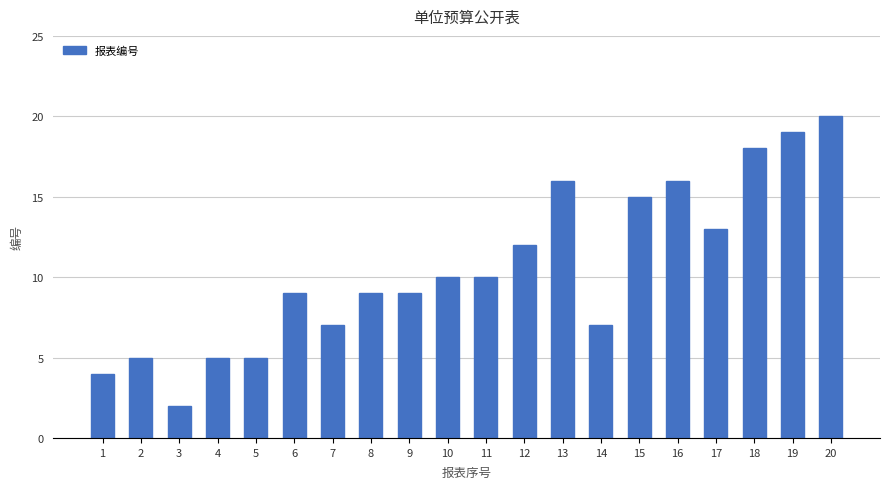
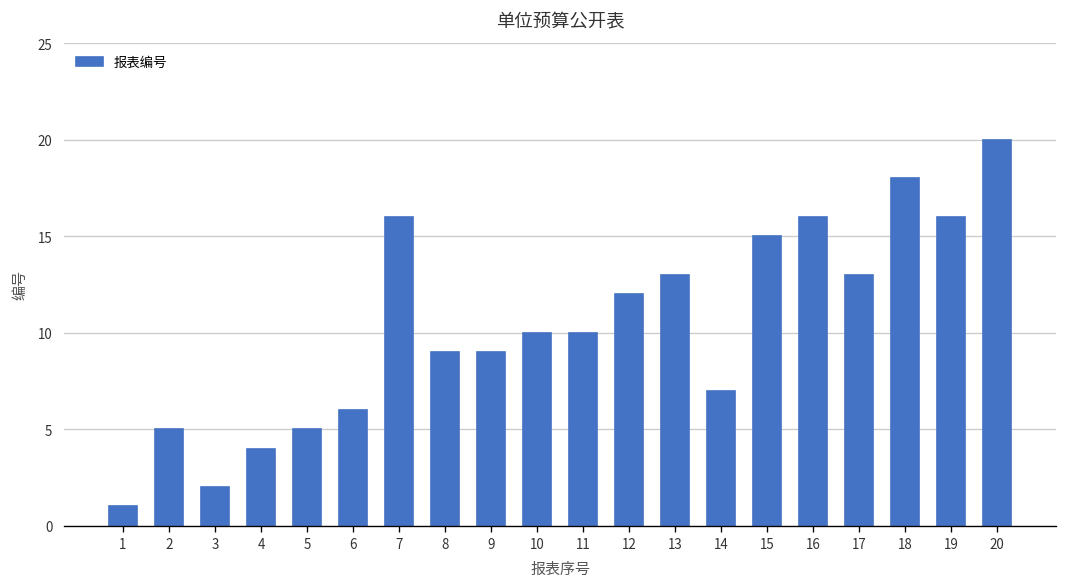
1: 4 -> 1
4: 5 -> 4
6: 9 -> 6
7: 7 -> 16
13: 16 -> 13
19: 19 -> 16
